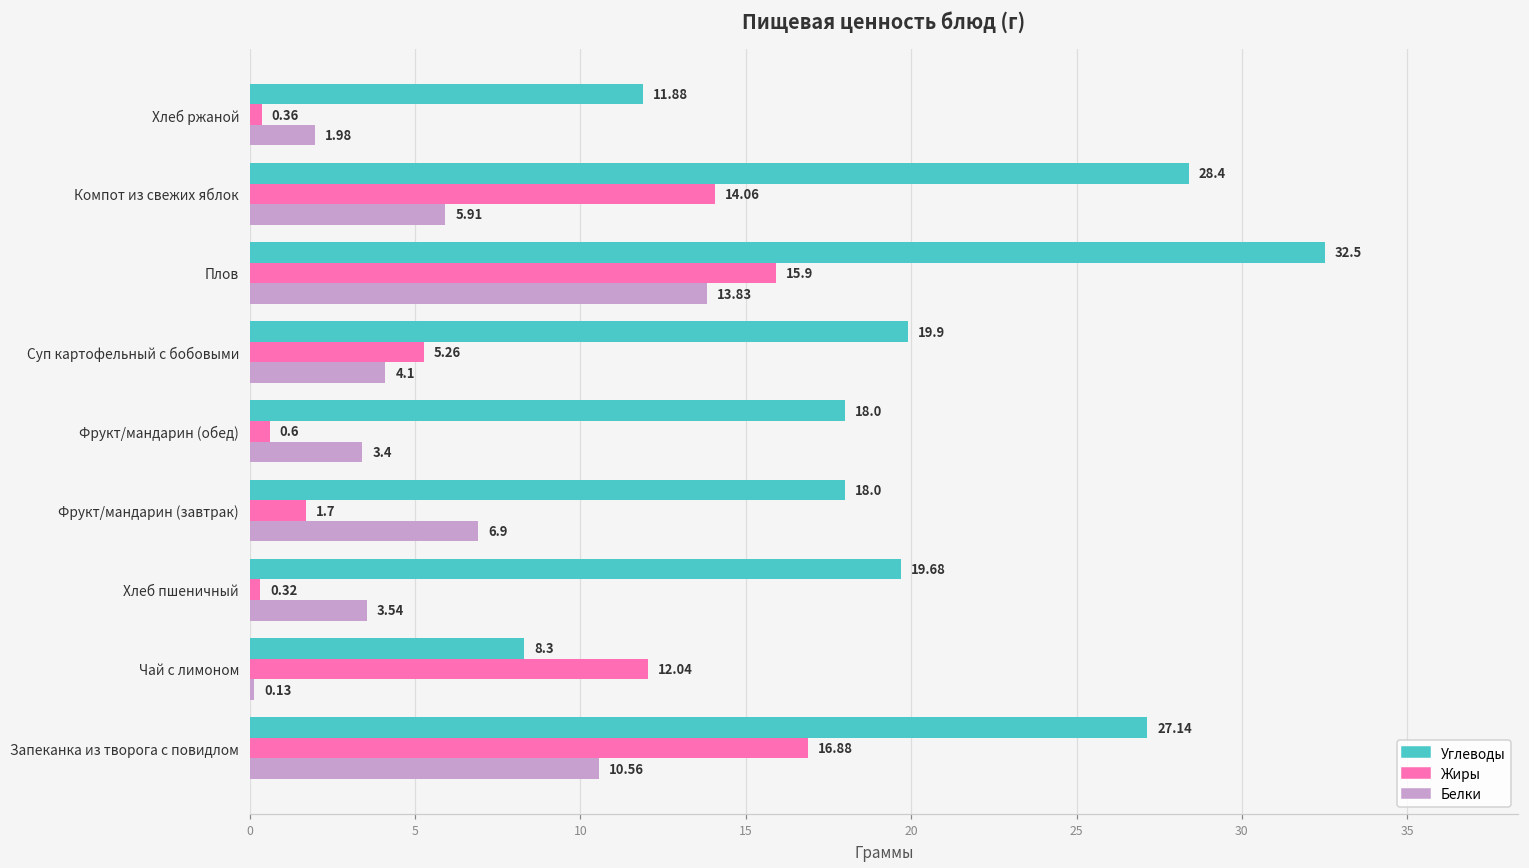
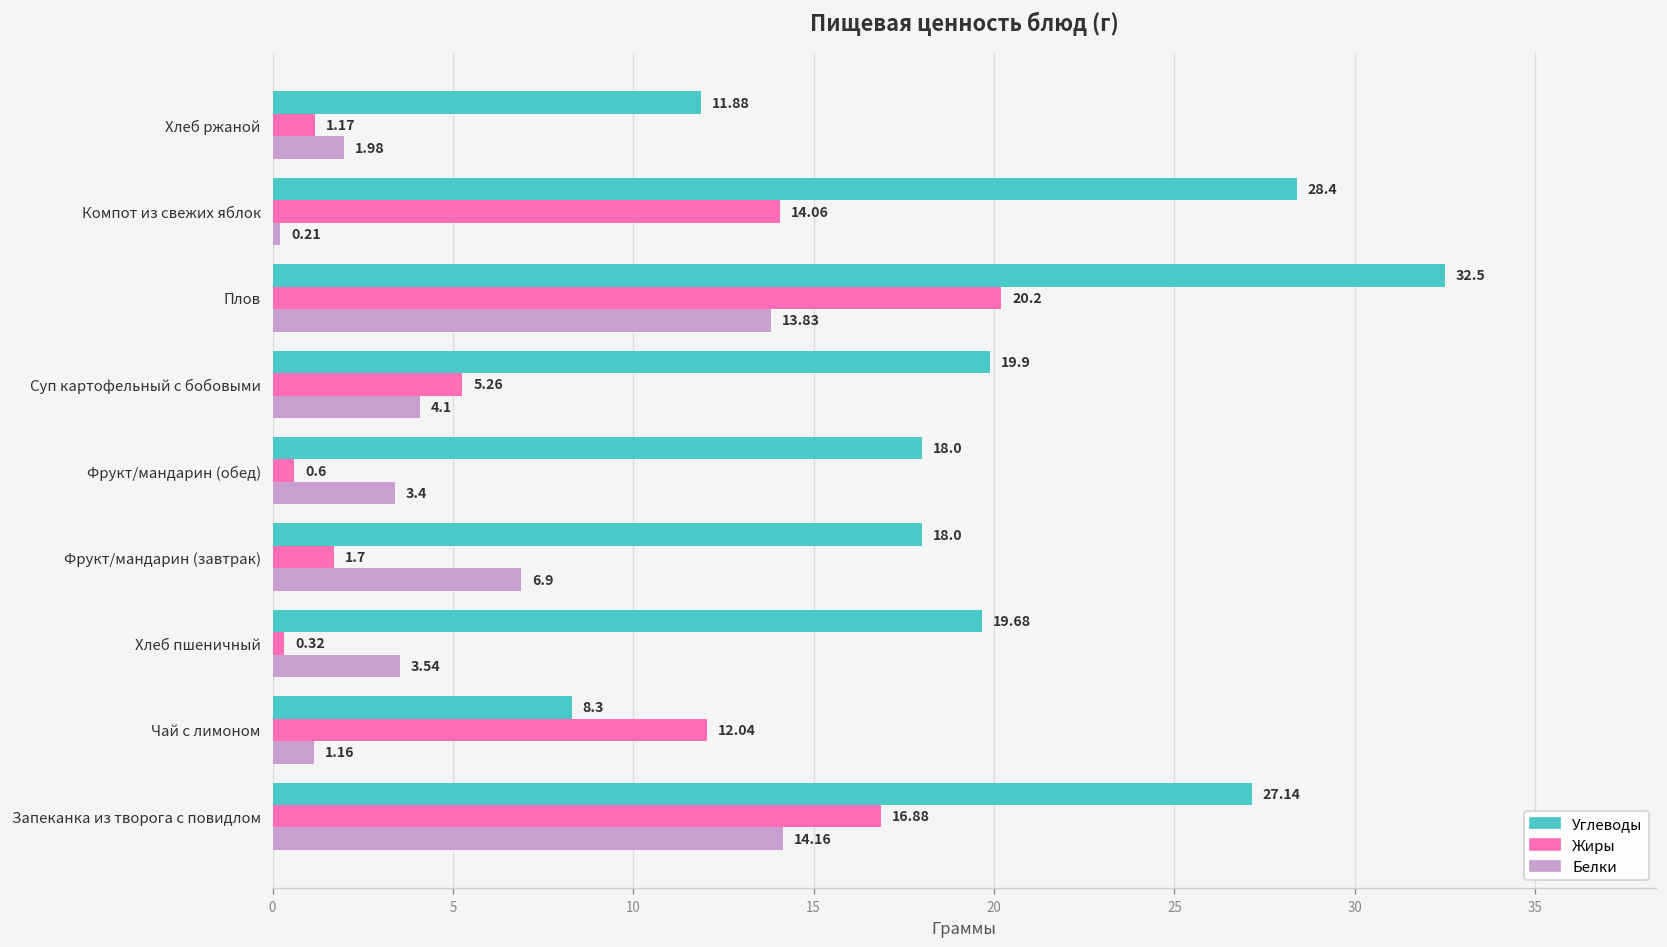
Жиры, Хлеб ржаной: 0.36 -> 1.17
Белки, Компот из свежих яблок: 5.91 -> 0.21
Жиры, Плов: 15.9 -> 20.2
Белки, Чай с лимоном: 0.13 -> 1.16
Белки, Запеканка из творога с повидлом: 10.56 -> 14.16
